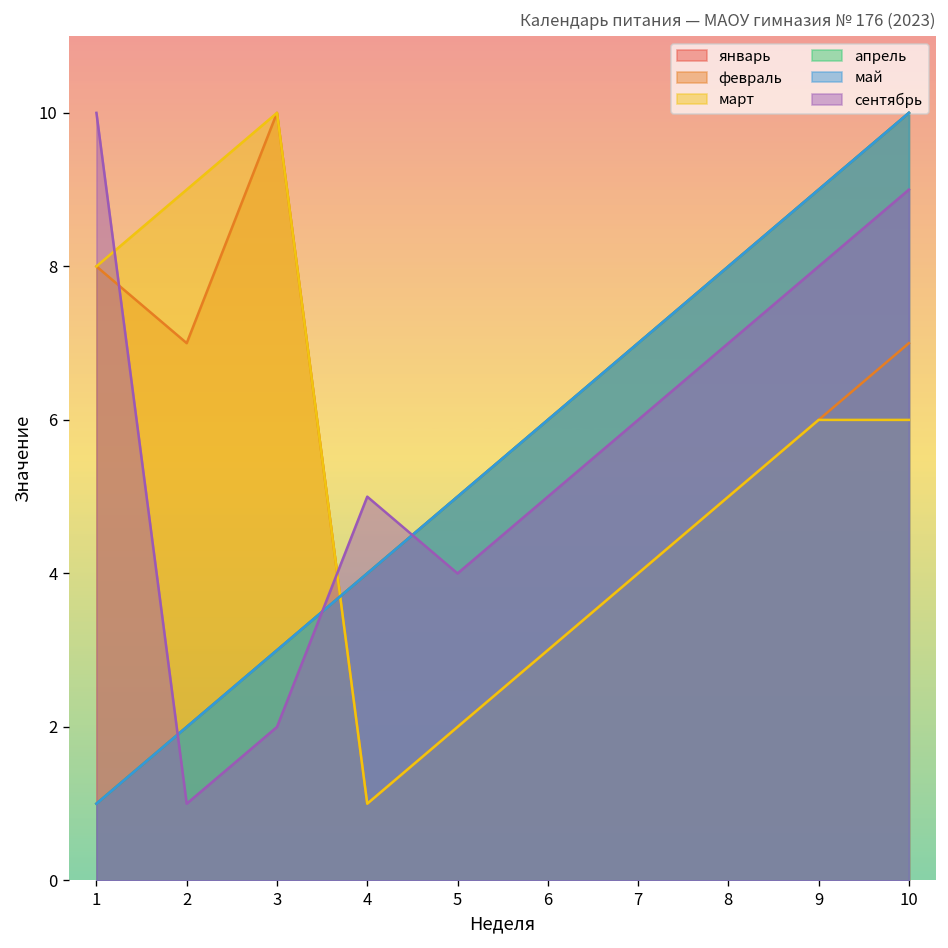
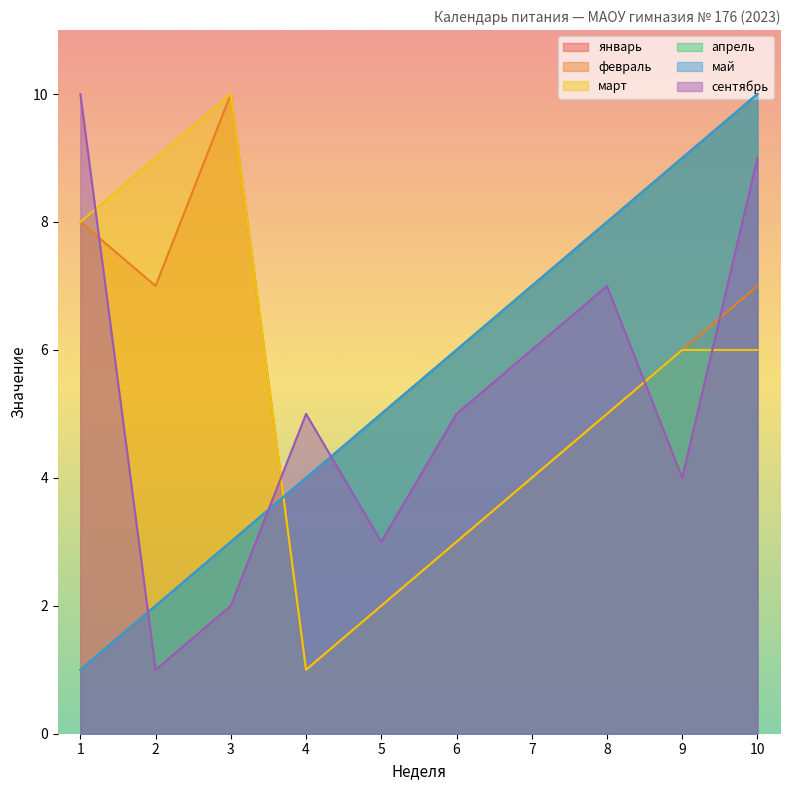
сентябрь, 5: 4 -> 3
сентябрь, 9: 8 -> 4
